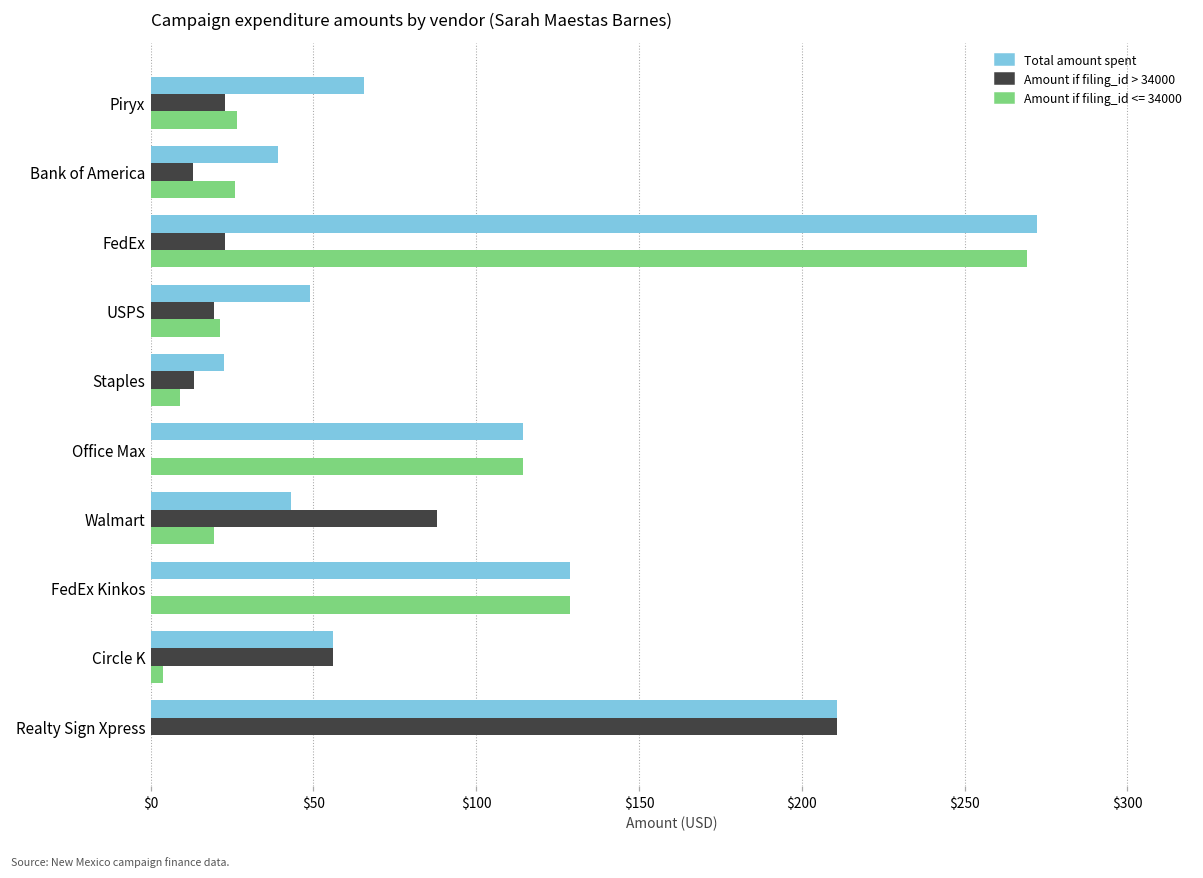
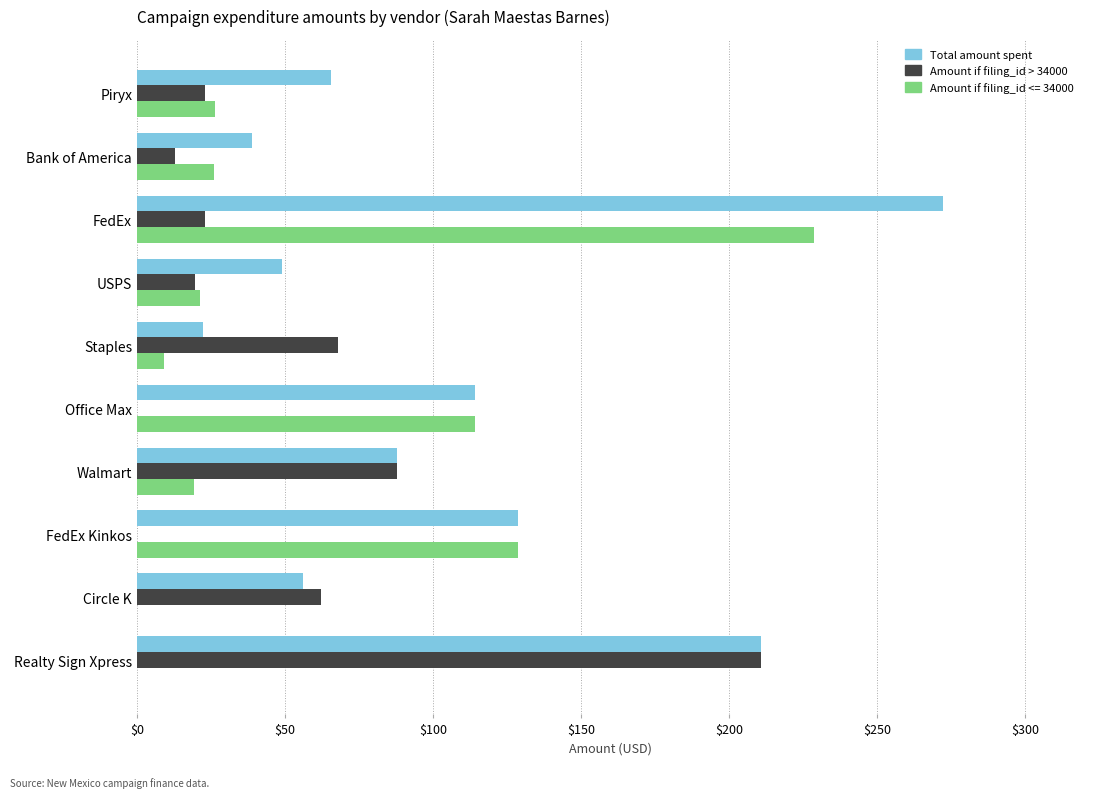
Amount if filing_id <= 34000, FedEx: $269 -> $229
Amount if filing_id > 34000, Staples: $13 -> $68
Total amount spent, Walmart: $43 -> $88
Amount if filing_id > 34000, Circle K: $56 -> $62
Amount if filing_id <= 34000, Circle K: $4 -> $0
